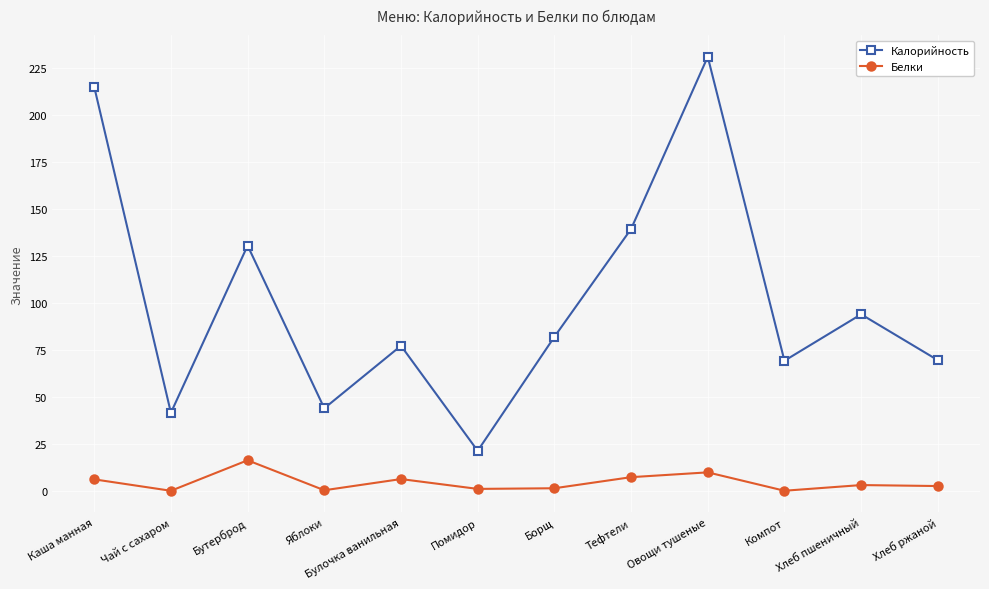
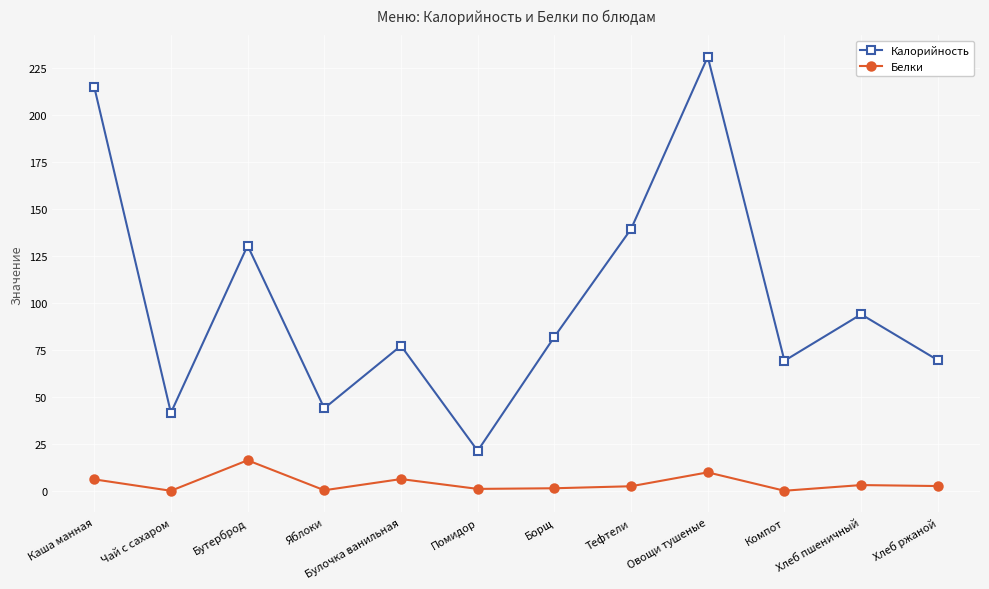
Белки, Тефтели: 7 -> 3
